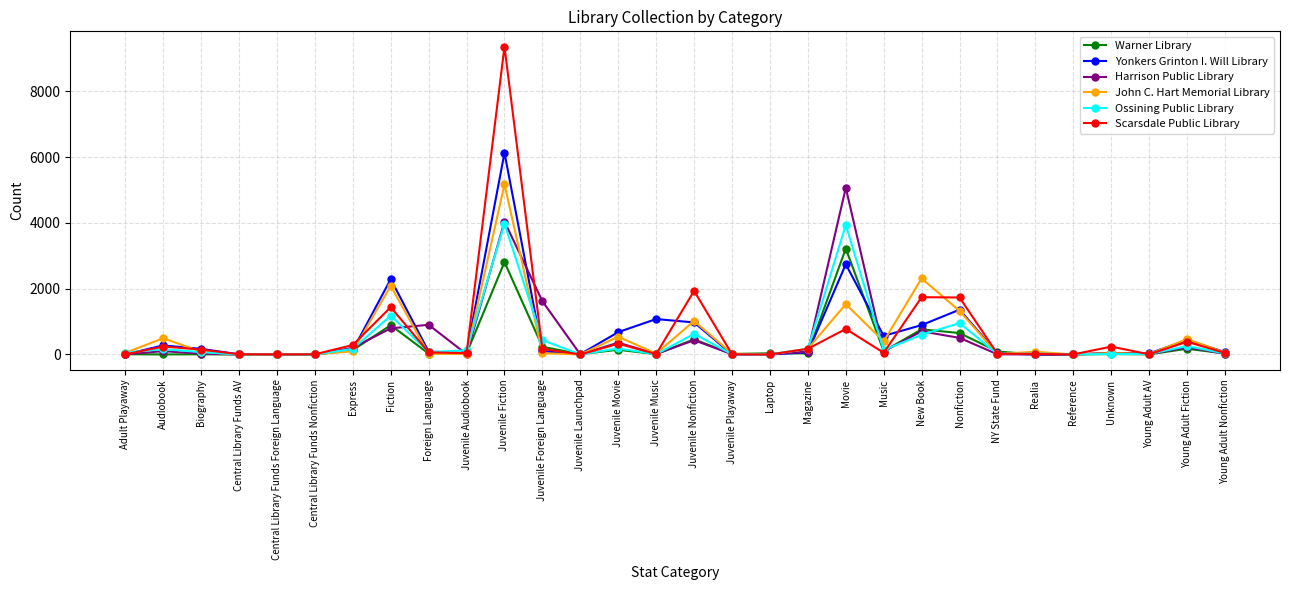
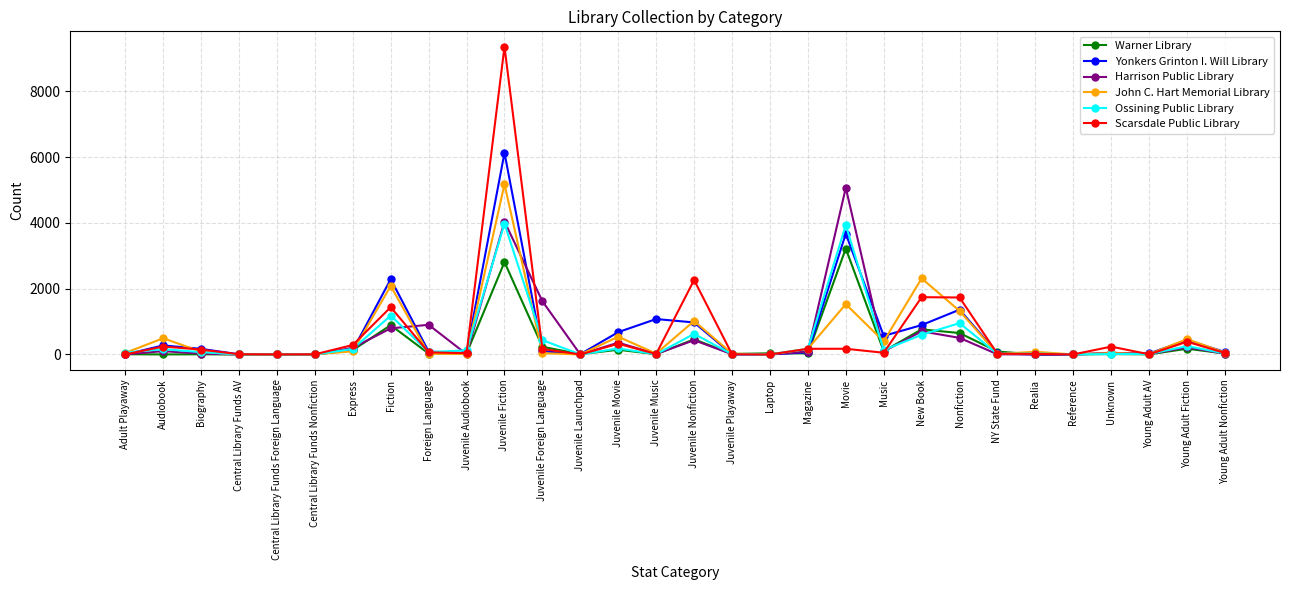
Scarsdale Public Library, Juvenile Nonfiction: 1900 -> 2300
Yonkers Grinton I. Will Library, Movie: 2700 -> 3700
Scarsdale Public Library, Movie: 800 -> 200
